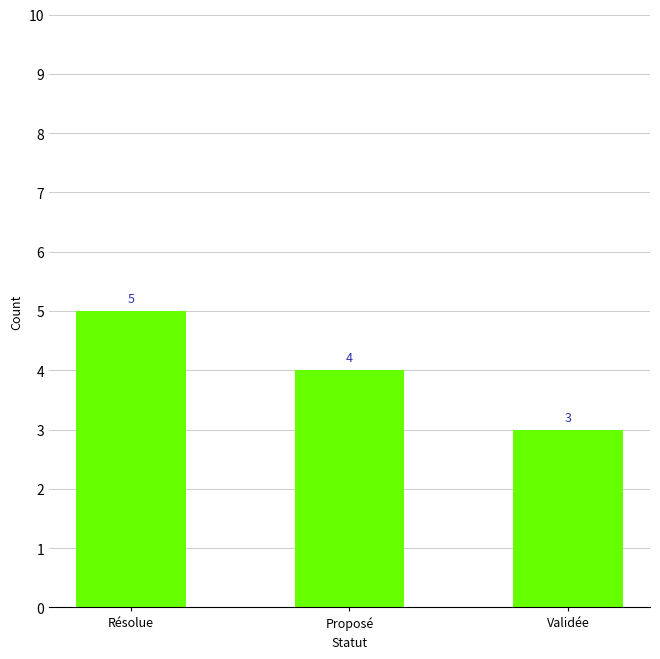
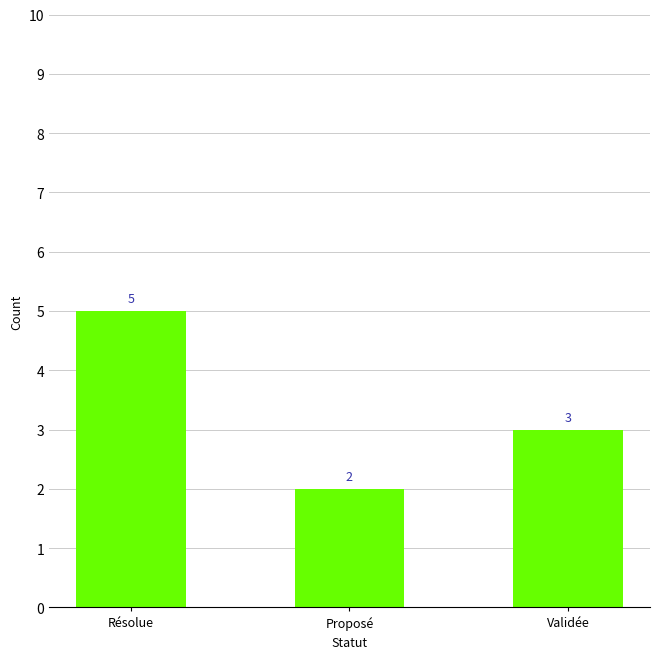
Proposé: 4 -> 2
